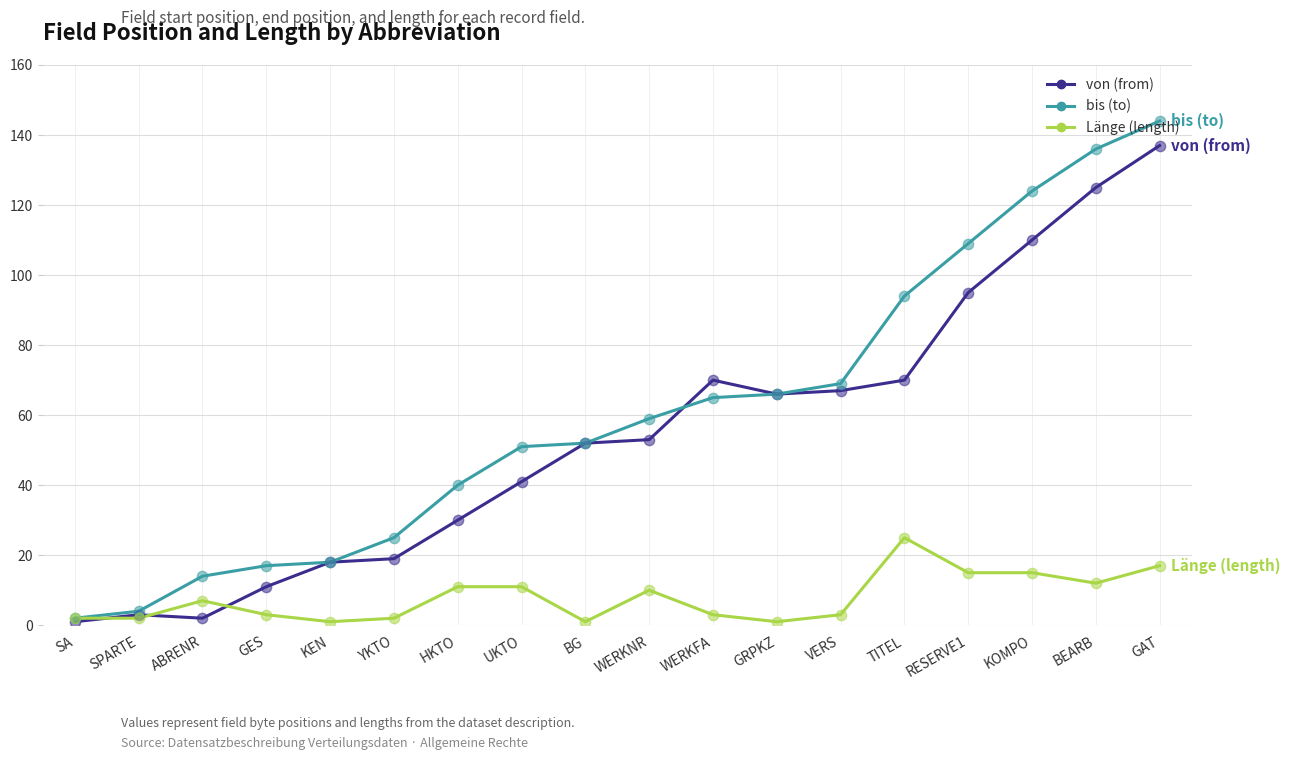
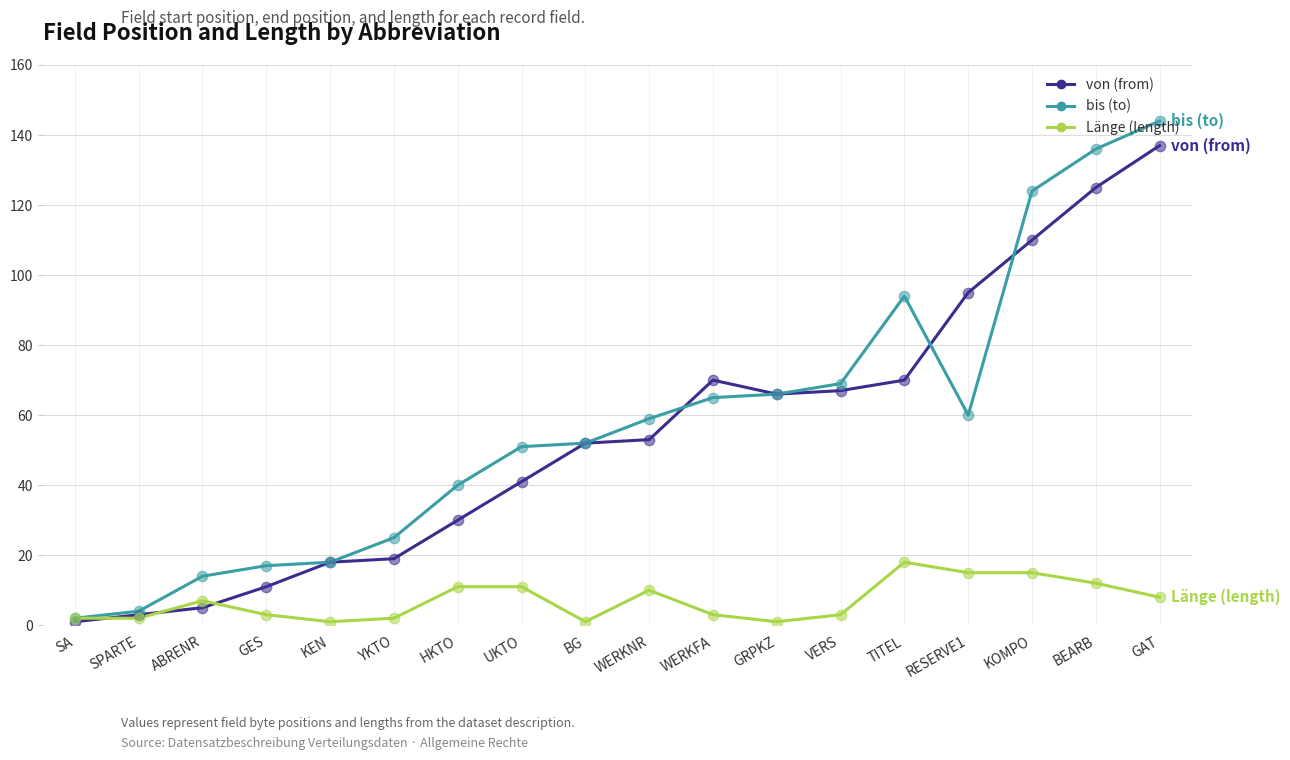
von (from), ABRENR: 2 -> 5
Länge (length), TITEL: 25 -> 18
bis (to), RESERVE1: 109 -> 60
Länge (length), GAT: 17 -> 8
